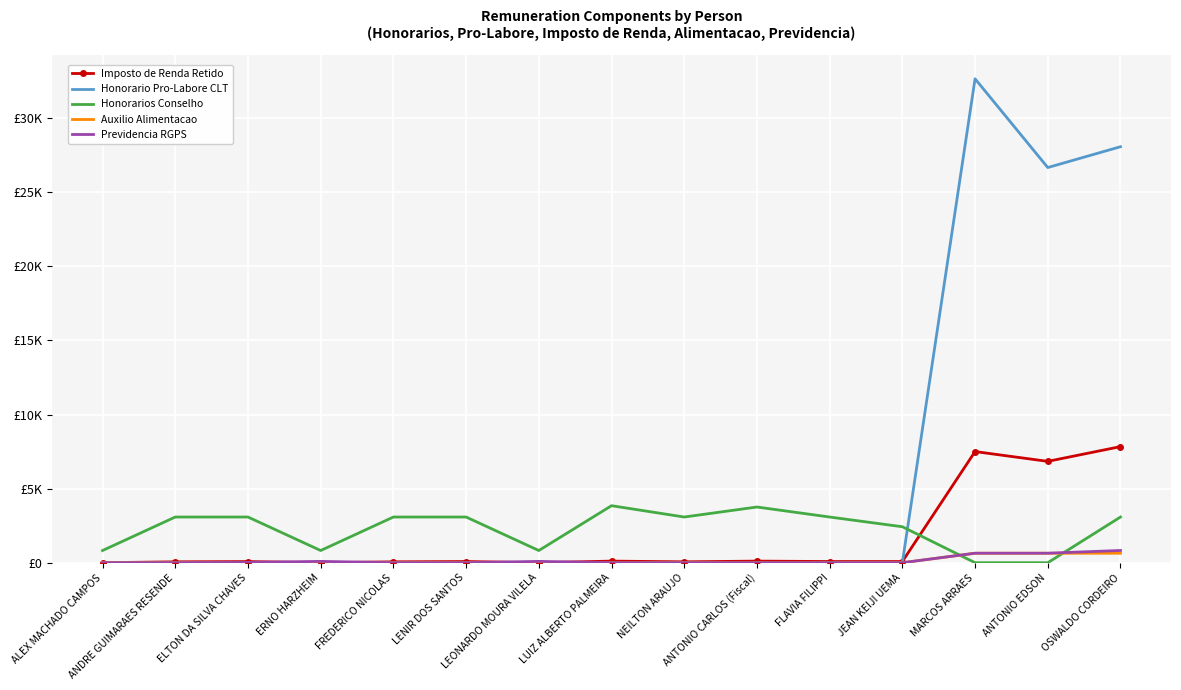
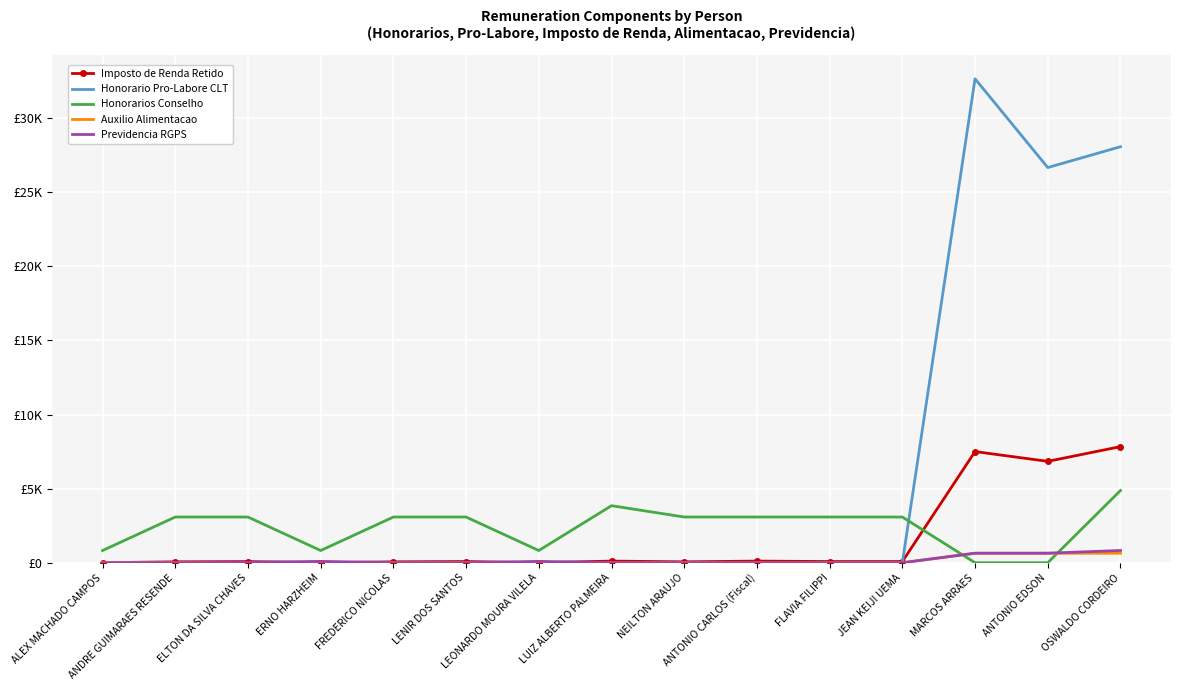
Honorarios Conselho, ANTONIO CARLOS (Fiscal): £3800 -> £3100
Honorarios Conselho, JEAN KEIJI UEMA: £2400 -> £3100
Honorarios Conselho, OSWALDO CORDEIRO: £3100 -> £4900
